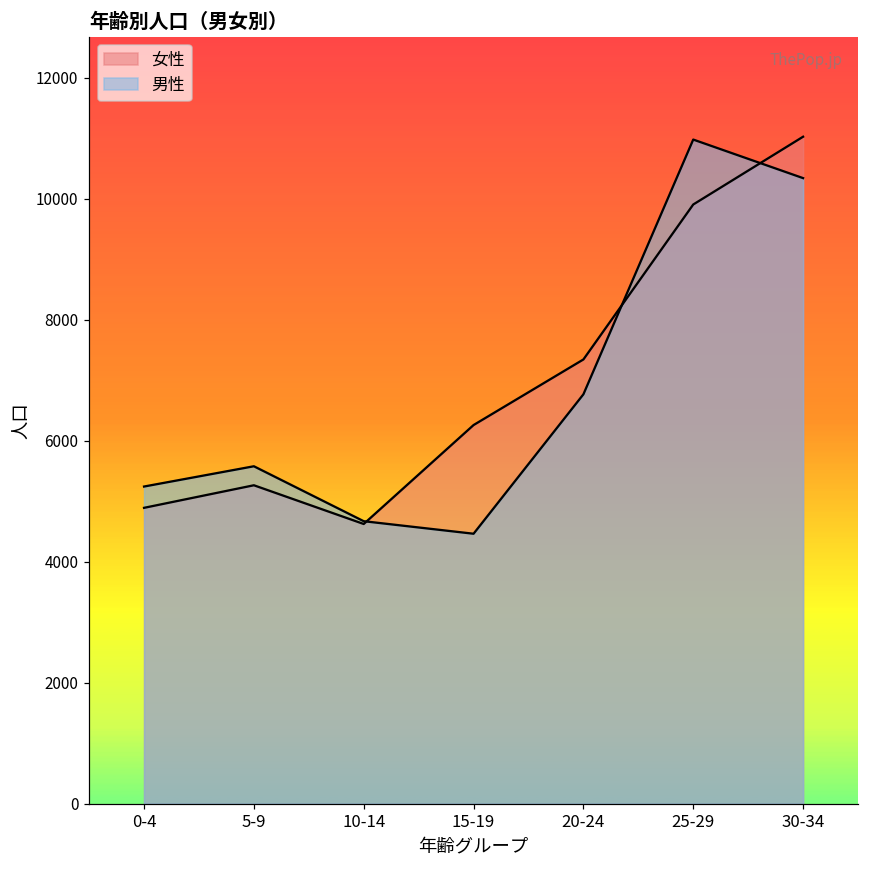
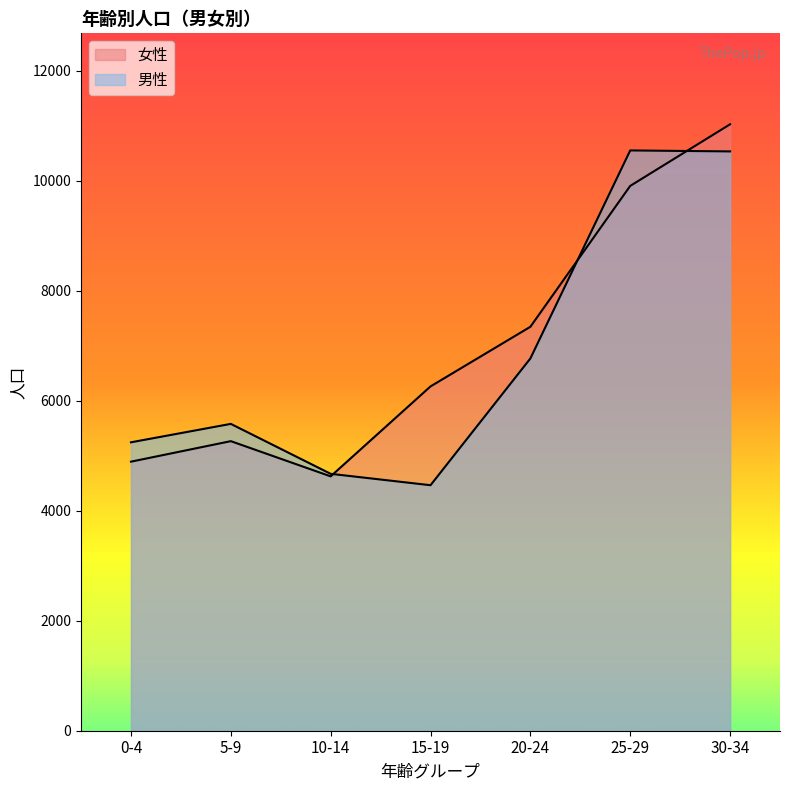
男性, 25-29: 11000 -> 10500
男性, 30-34: 10300 -> 10500
